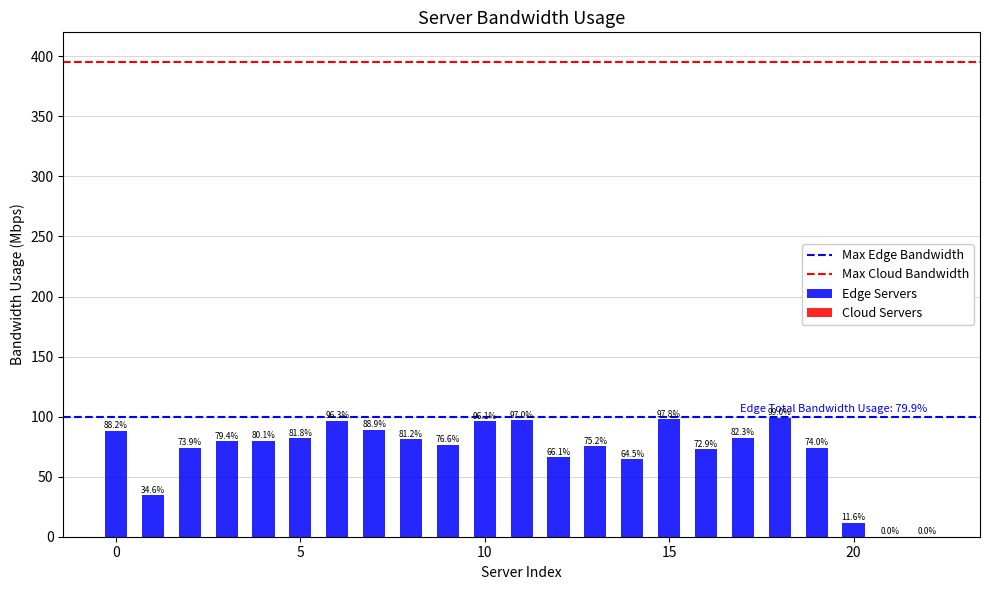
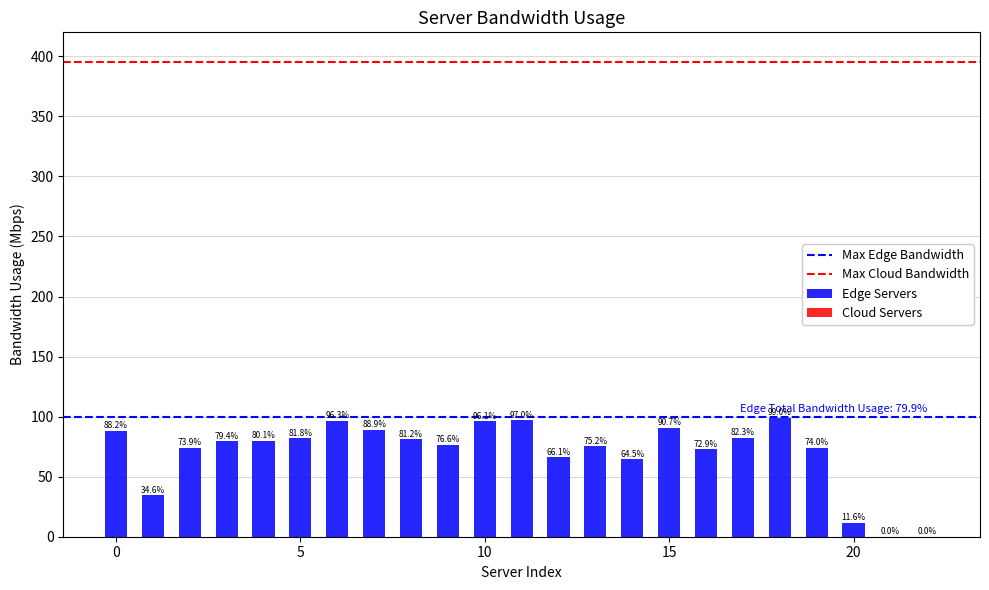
Edge Servers, 15: 97.8% -> 90.7%
